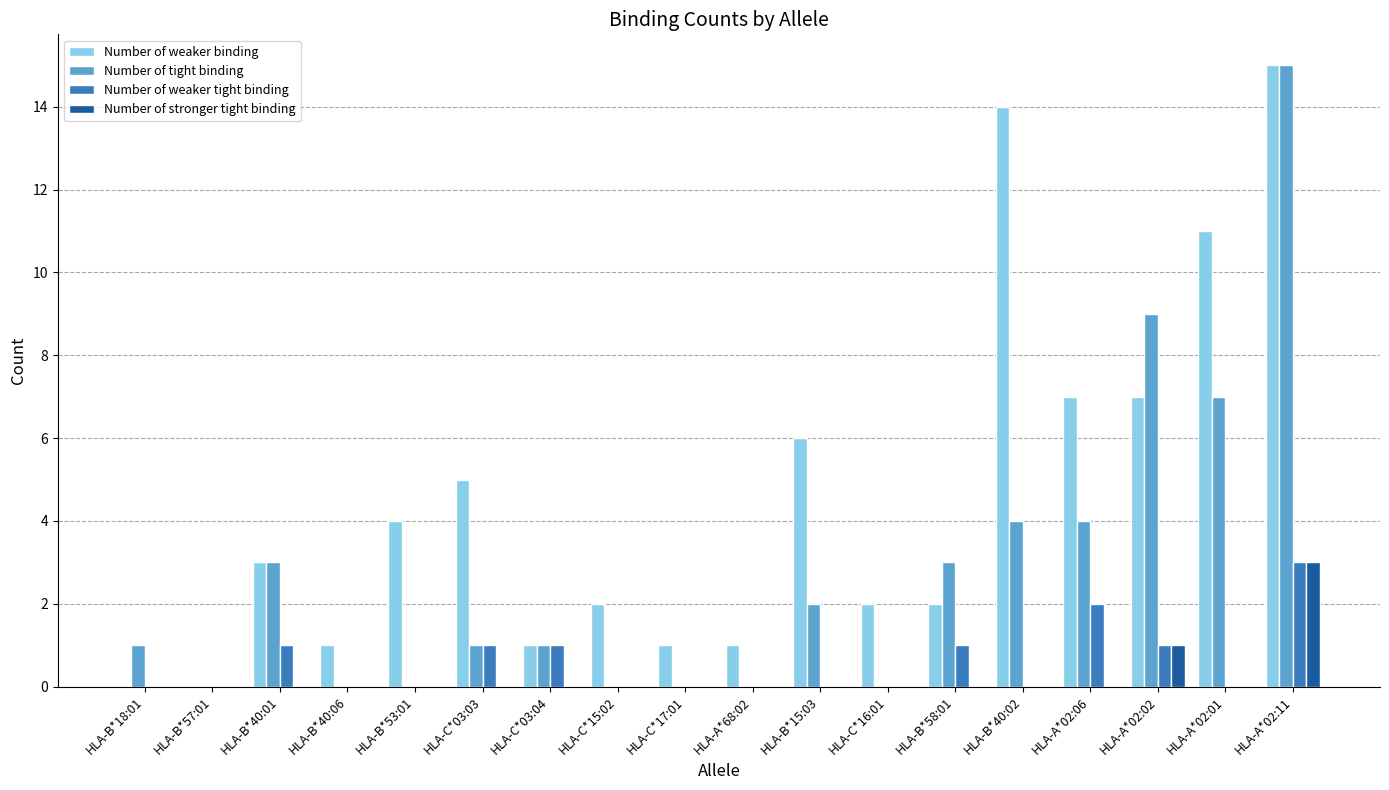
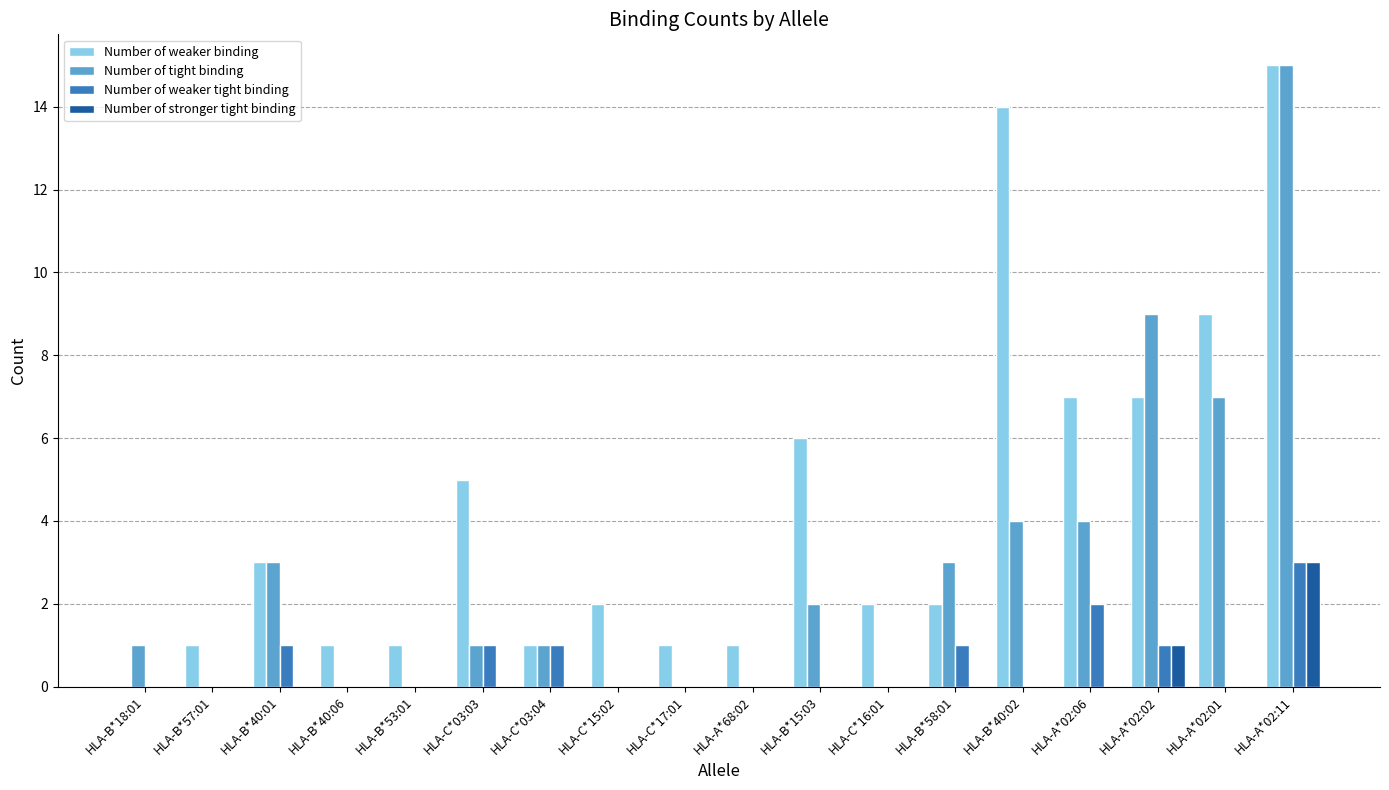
Number of weaker binding, HLA-B*57:01: 0 -> 1
Number of weaker binding, HLA-B*53:01: 4 -> 1
Number of weaker binding, HLA-A*02:01: 11 -> 9
